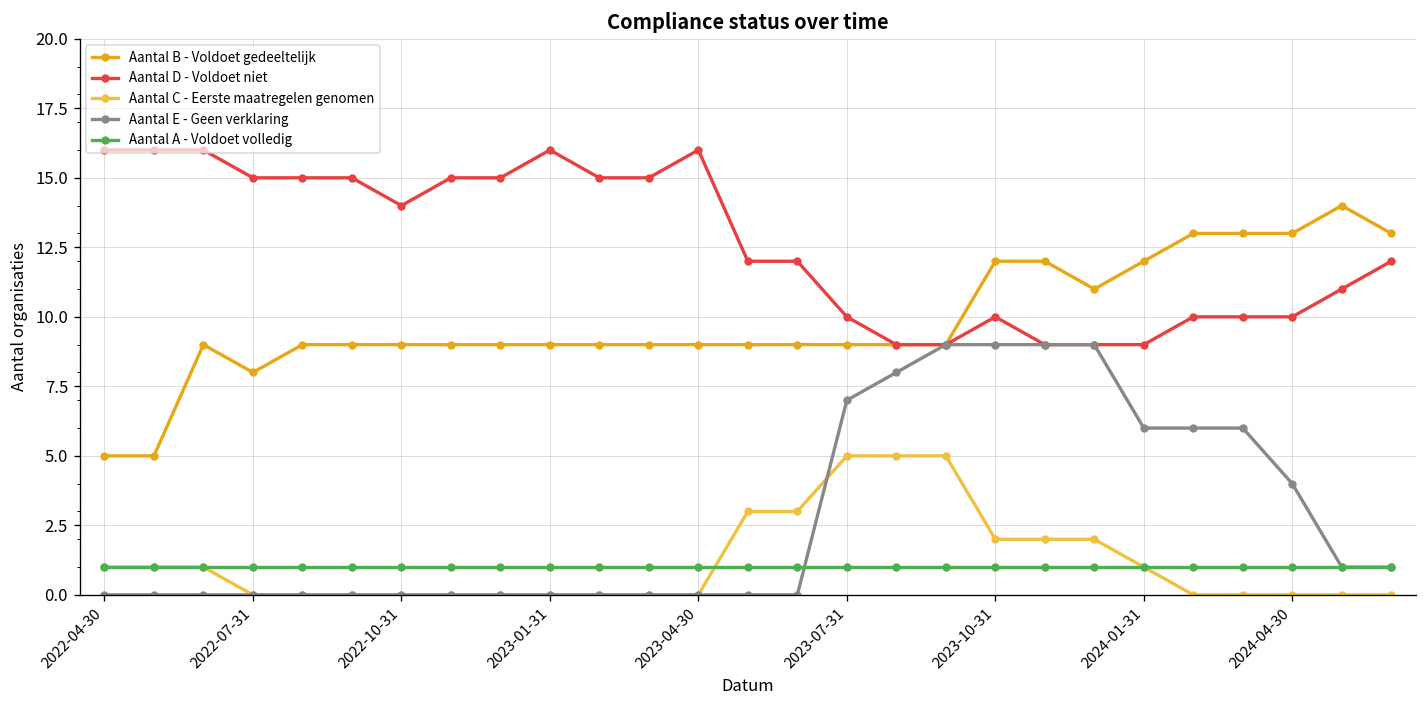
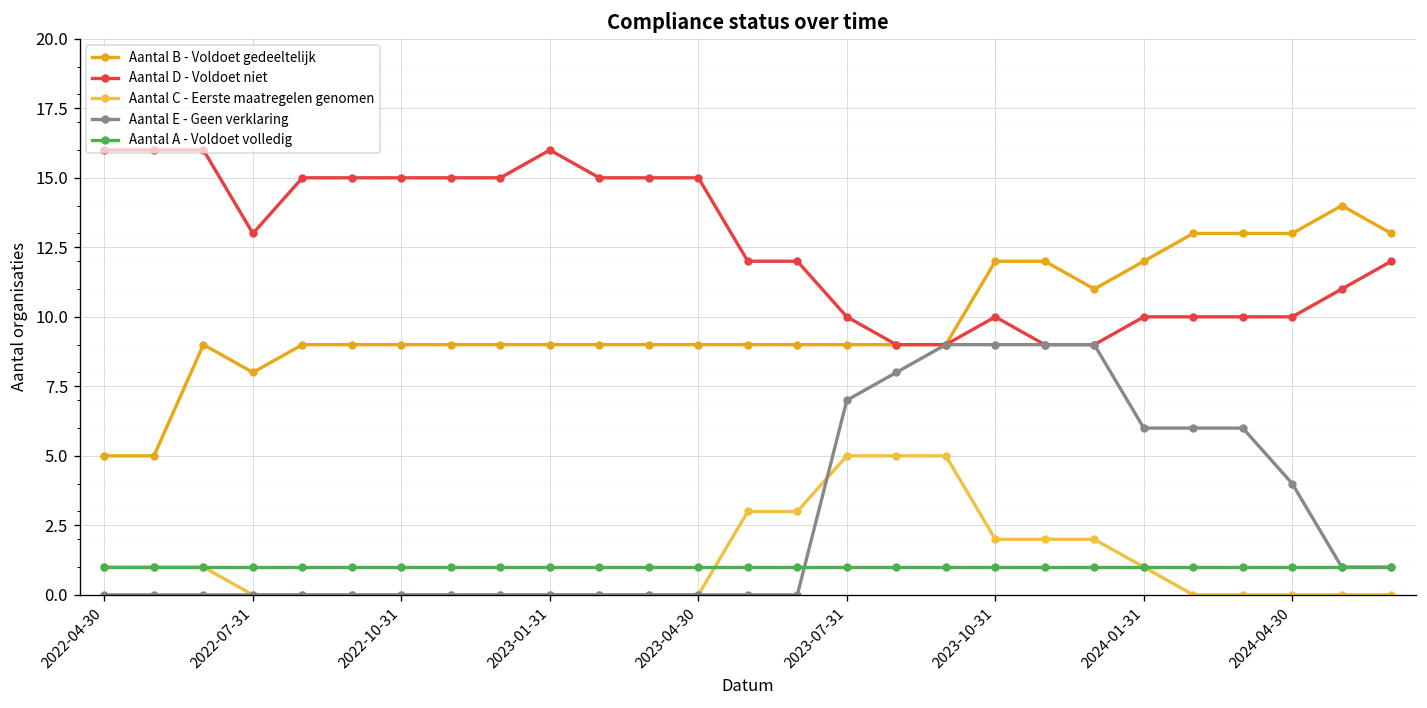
Aantal D - Voldoet niet, 2022-07-31: 15 -> 13
Aantal D - Voldoet niet, 2022-10-31: 14 -> 15
Aantal D - Voldoet niet, 2023-04-30: 16 -> 15
Aantal D - Voldoet niet, 2024-01-31: 9 -> 10
